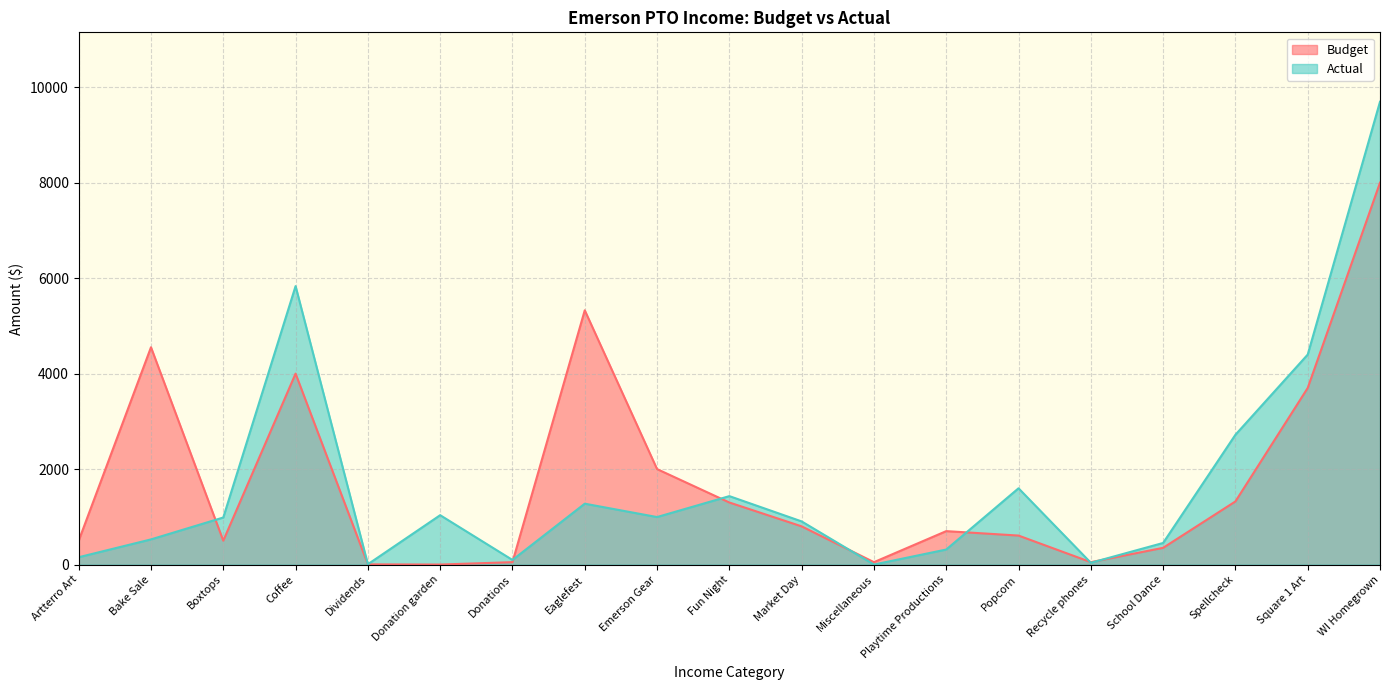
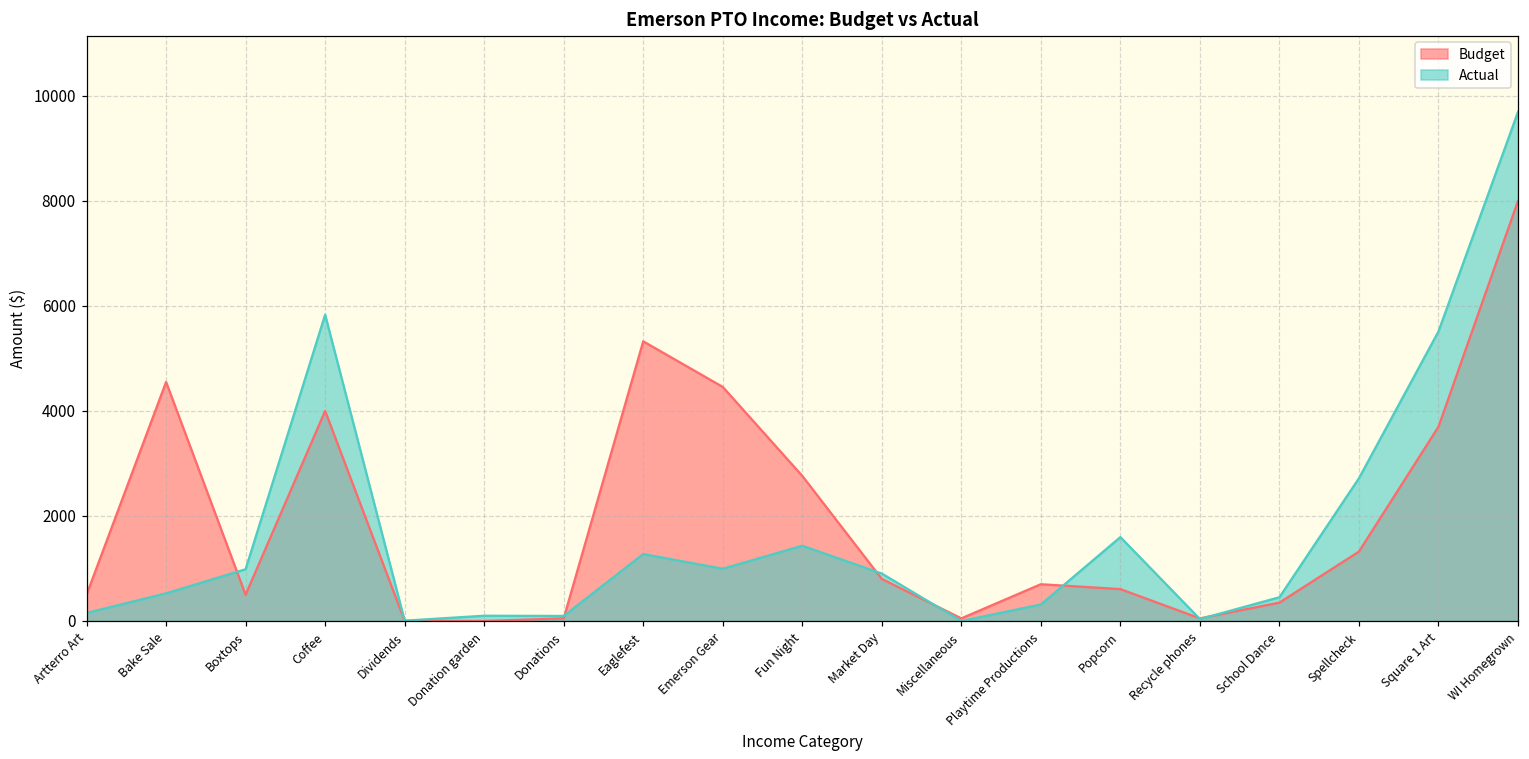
Actual, Donation garden: 1000 -> 100
Budget, Emerson Gear: 2000 -> 4500
Budget, Fun Night: 1300 -> 2800
Actual, Square 1 Art: 4400 -> 5500
